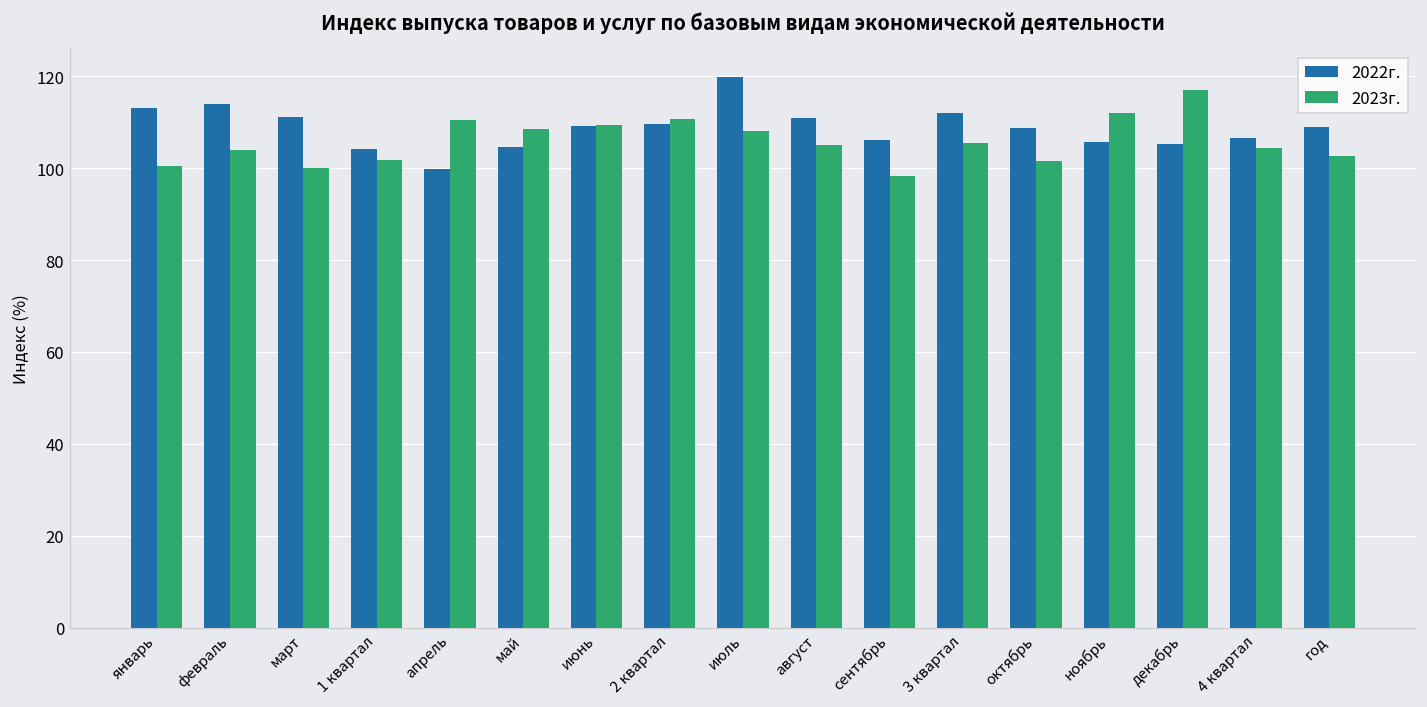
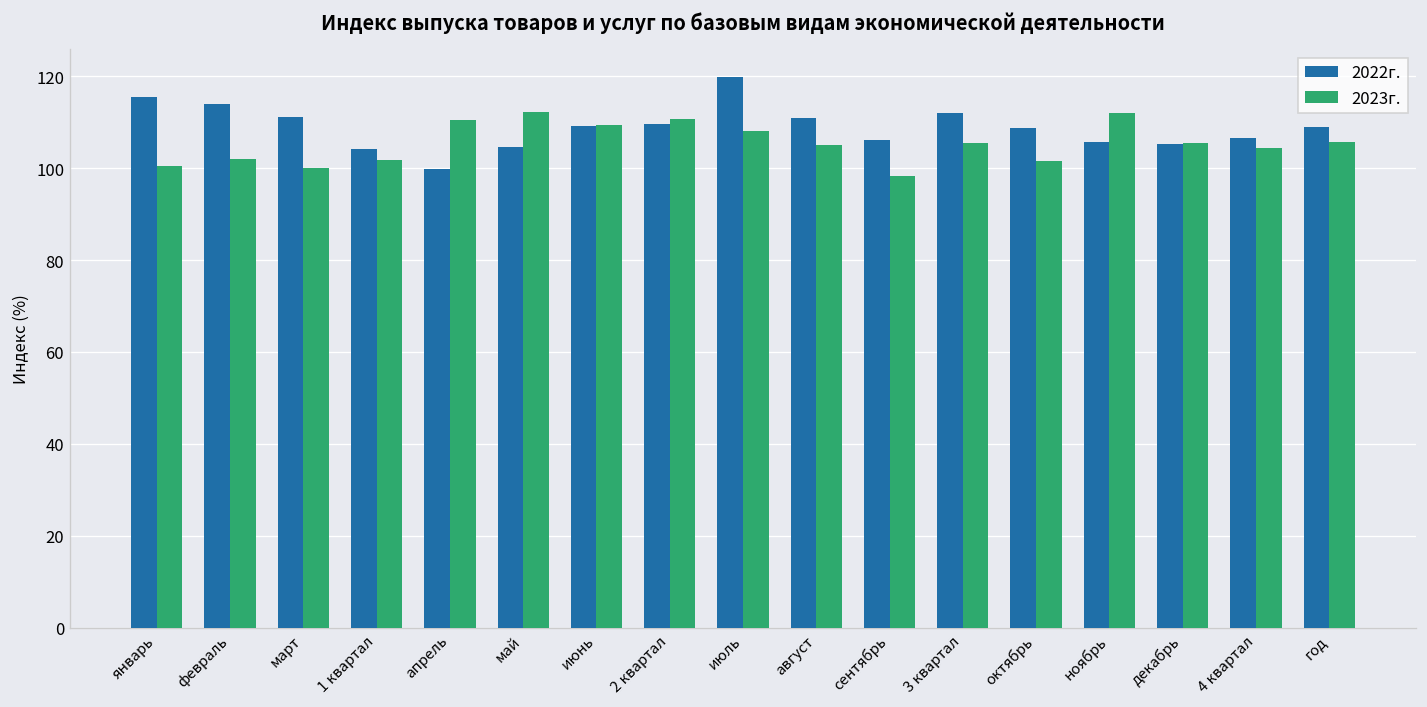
2022г., январь: 113 -> 115
2023г., февраль: 104 -> 102
2023г., май: 109 -> 112
2023г., декабрь: 117 -> 106
2023г., год: 103 -> 106
